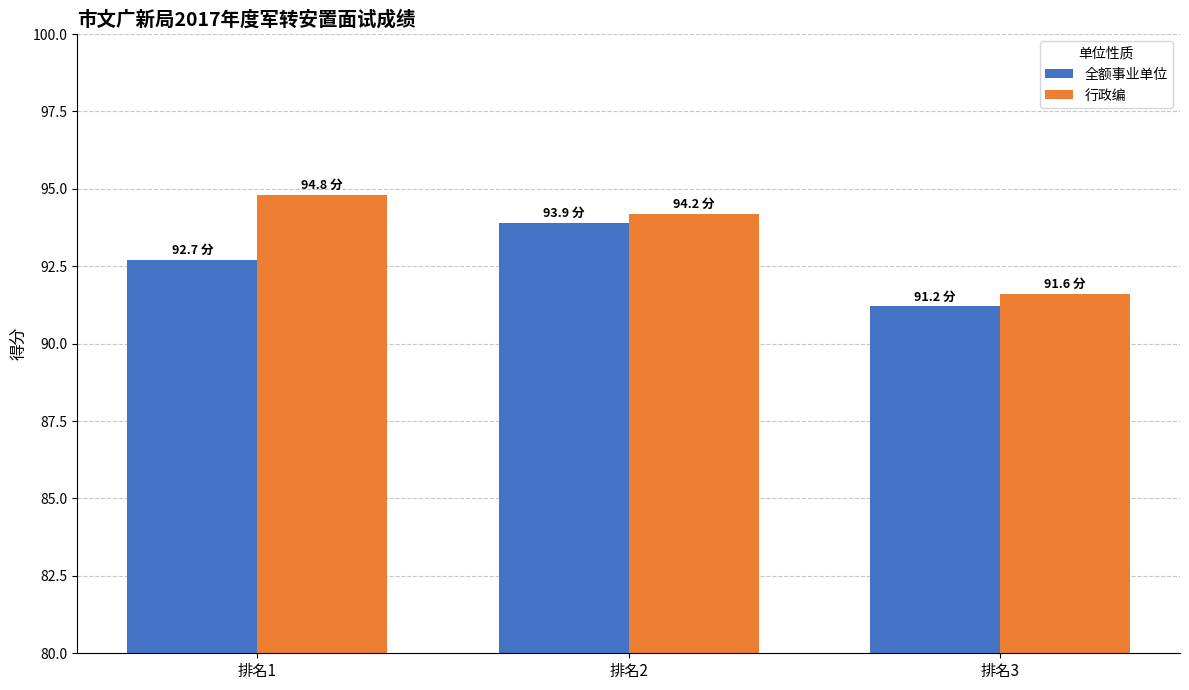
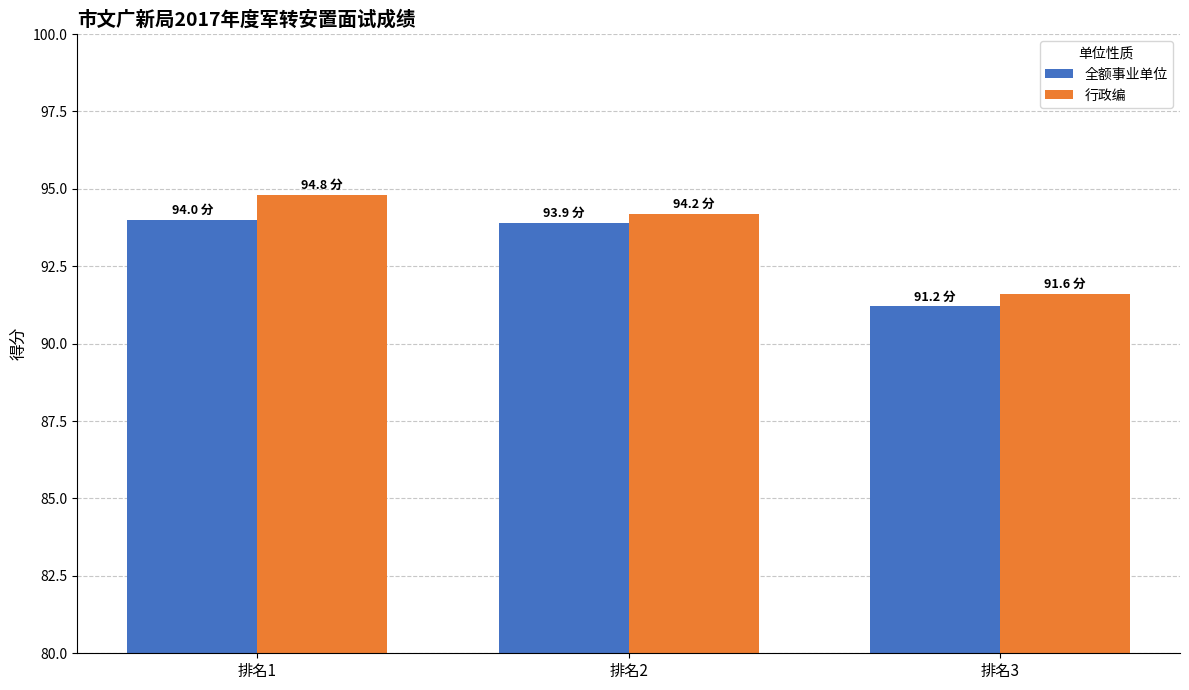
全额事业单位, 排名1: 92.7 -> 94.0
